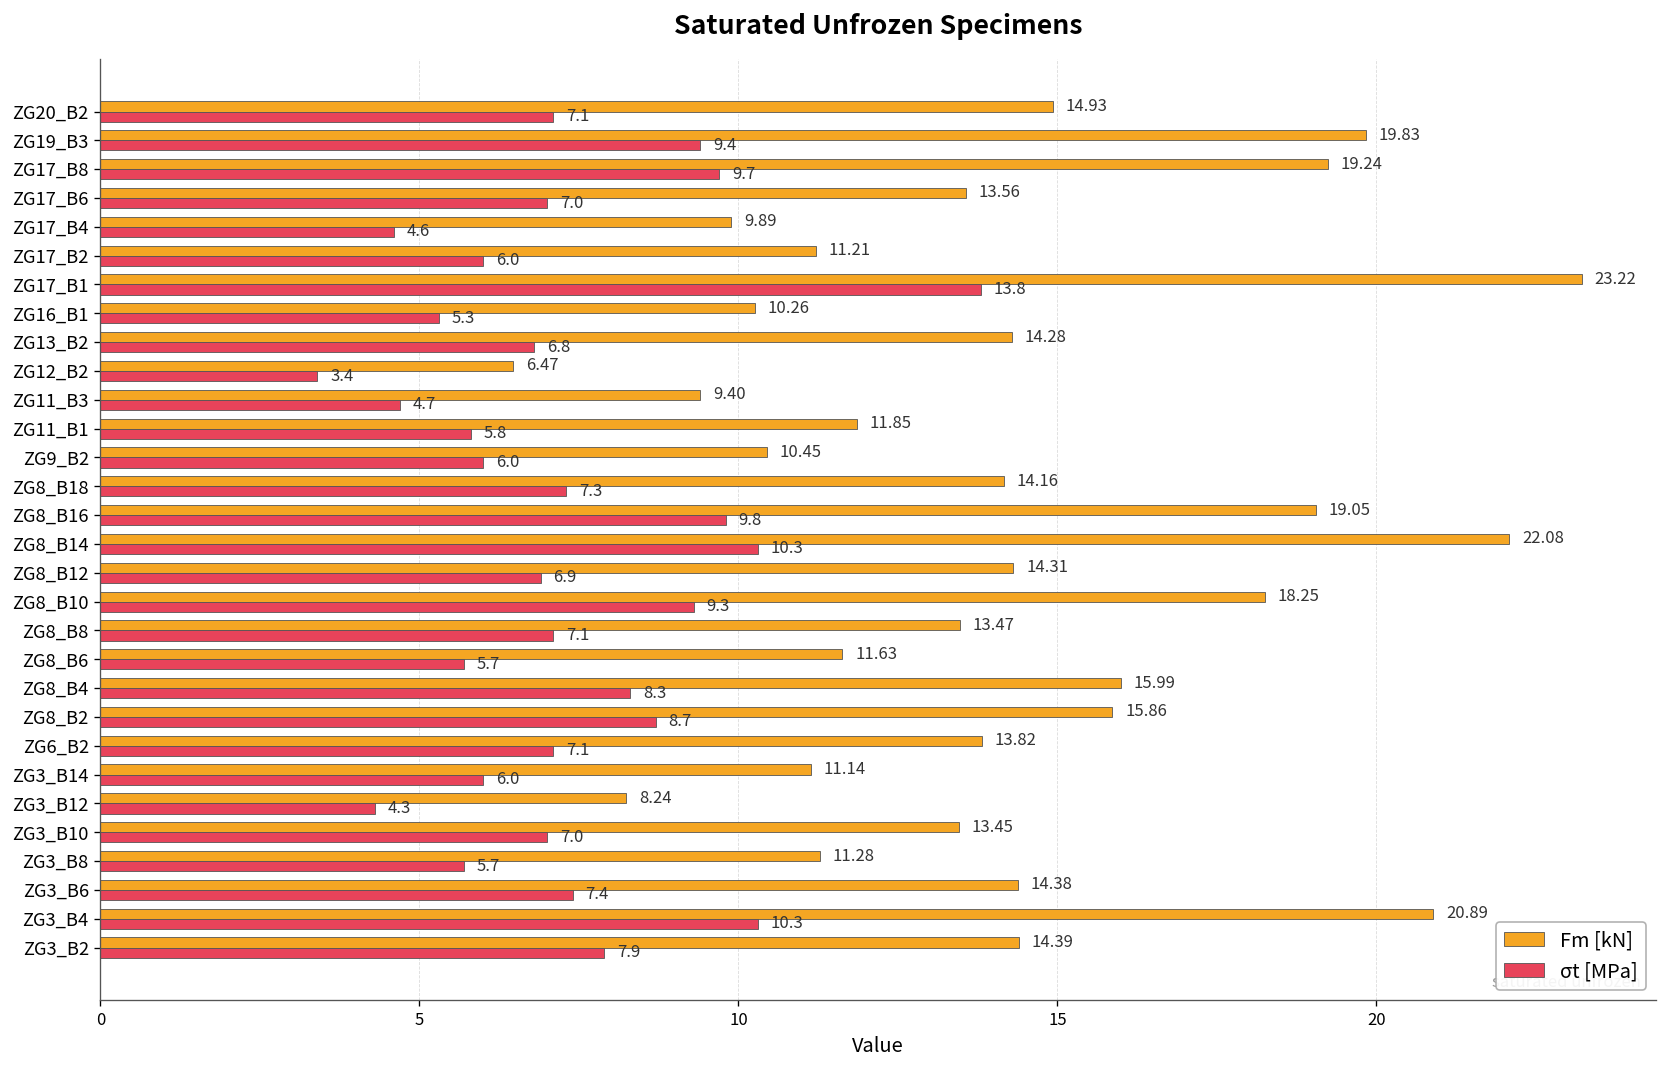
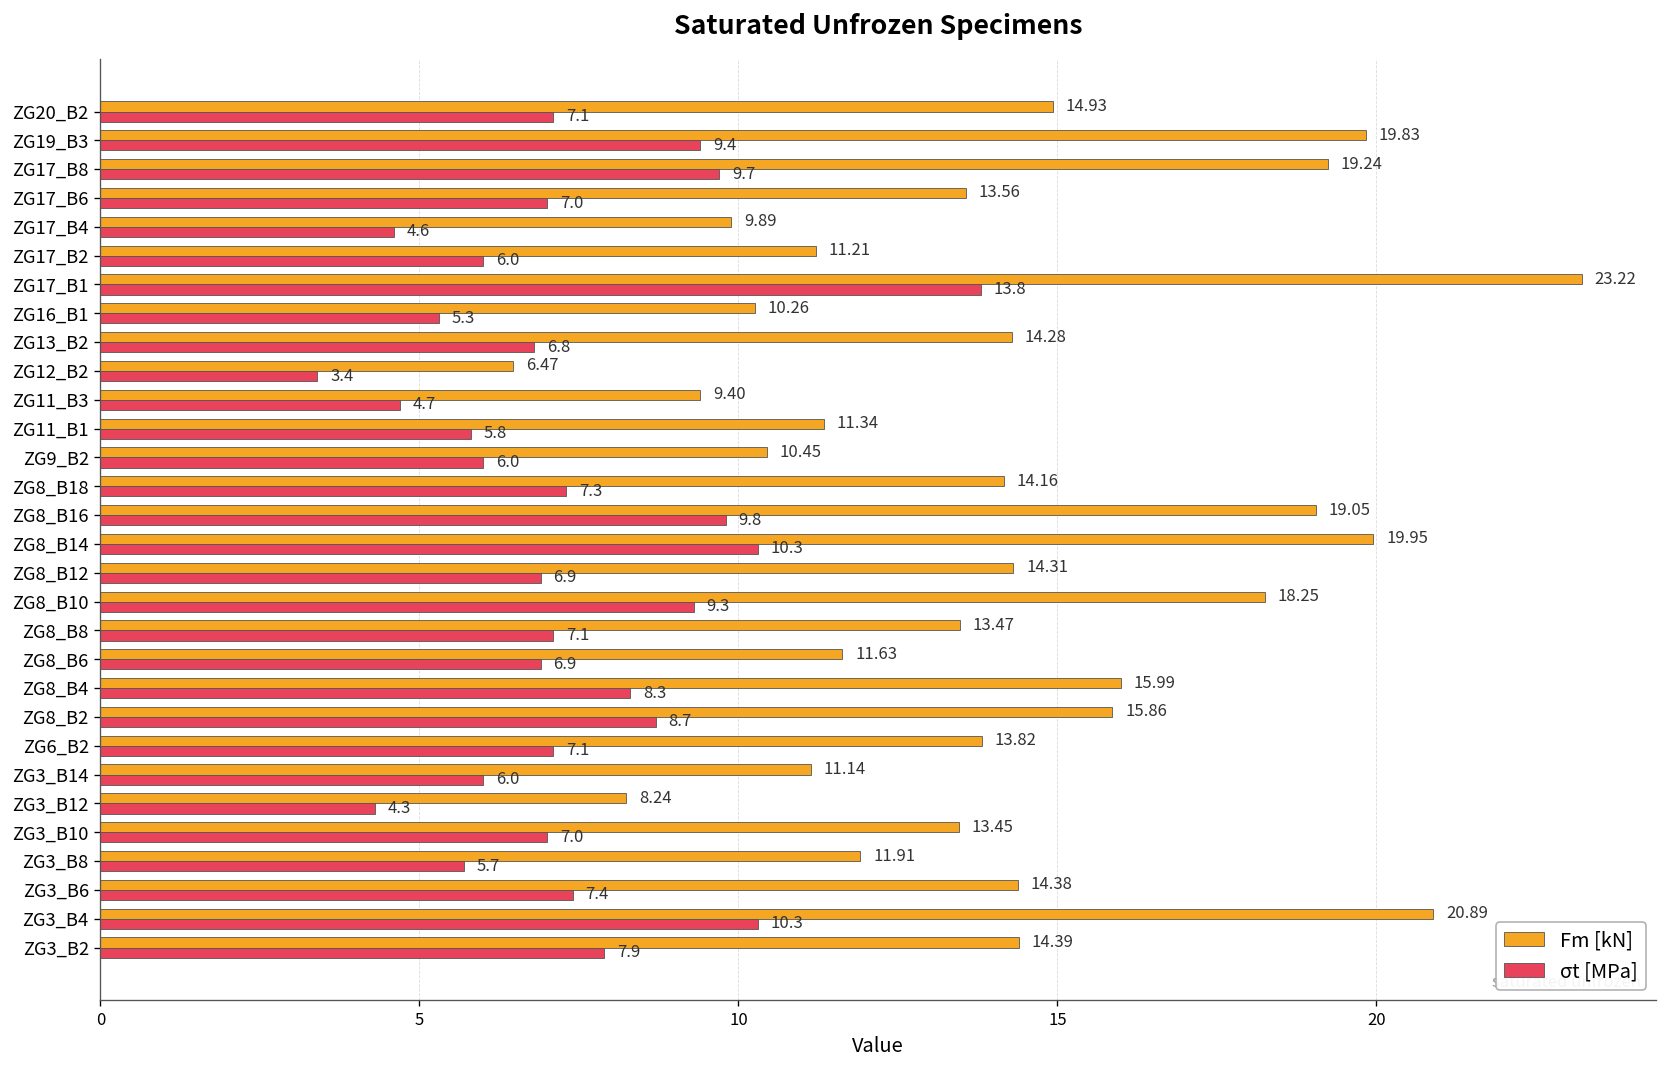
Fm [kN], ZG11_B1: 11.85 -> 11.34
Fm [kN], ZG8_B14: 22.08 -> 19.95
σt [MPa], ZG8_B6: 5.7 -> 6.9
Fm [kN], ZG3_B8: 11.28 -> 11.91
